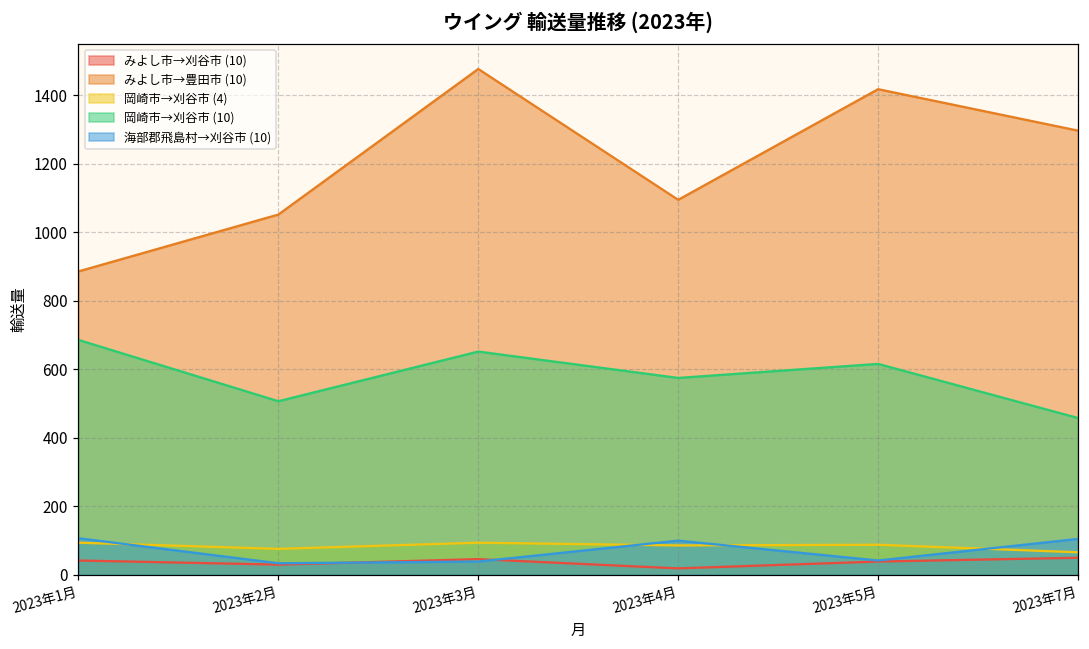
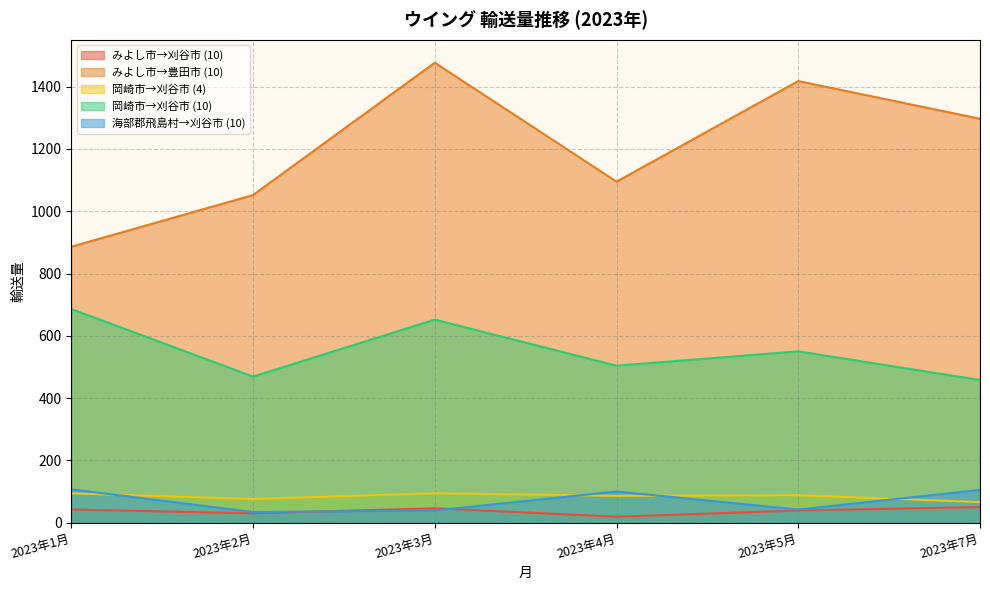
岡崎市→刈谷市 (10), 2023年2月: 510 -> 470
岡崎市→刈谷市 (10), 2023年4月: 580 -> 500
岡崎市→刈谷市 (10), 2023年5月: 620 -> 550
